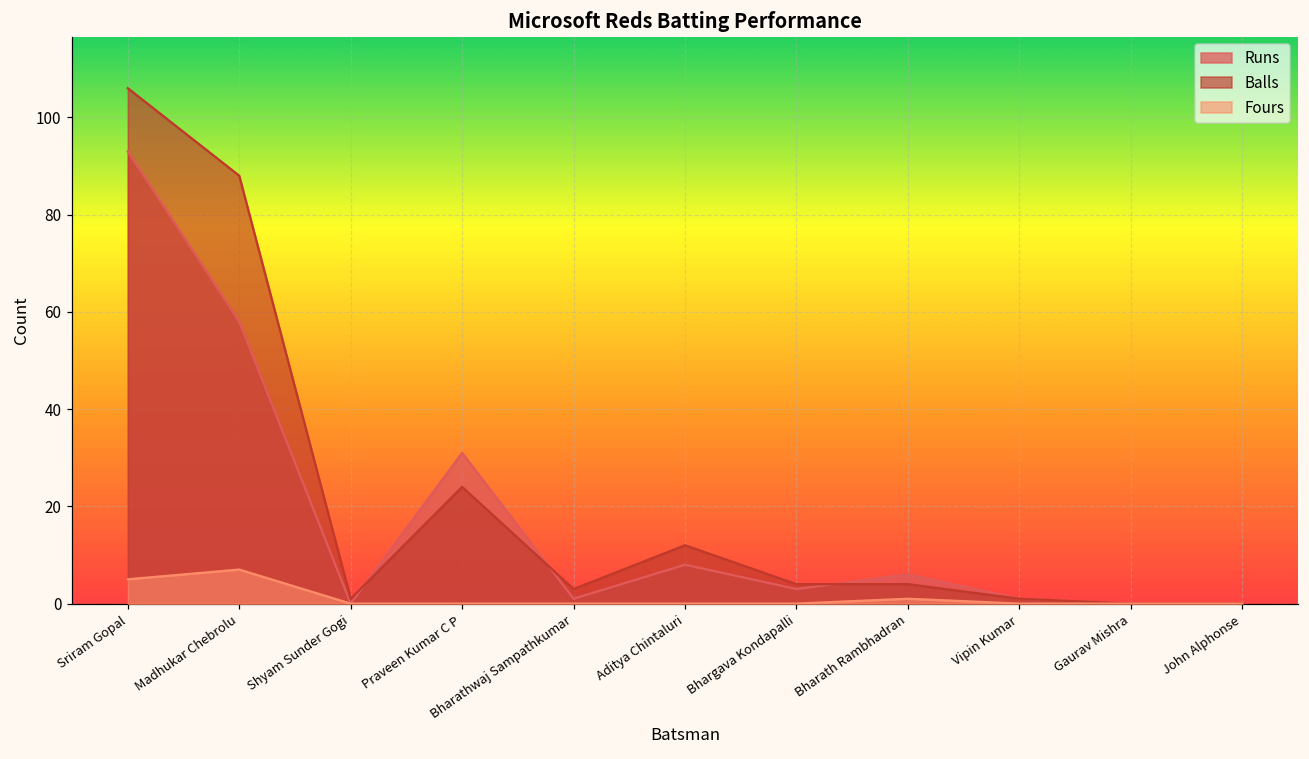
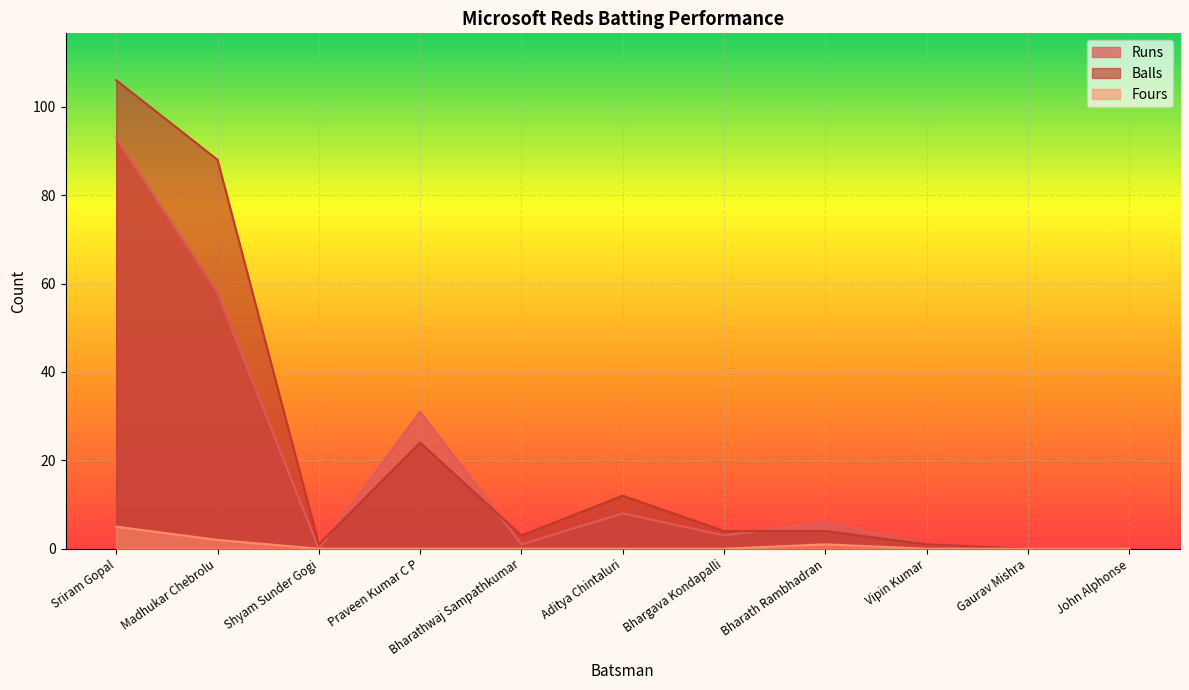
Fours, Madhukar Chebrolu: 7 -> 2
